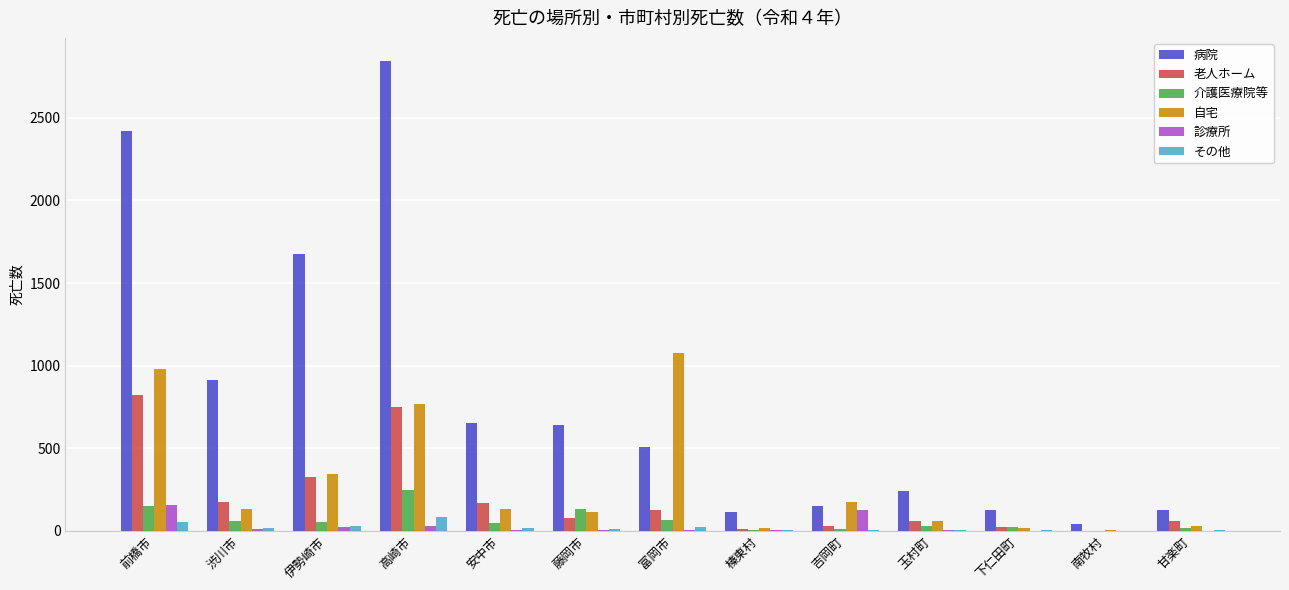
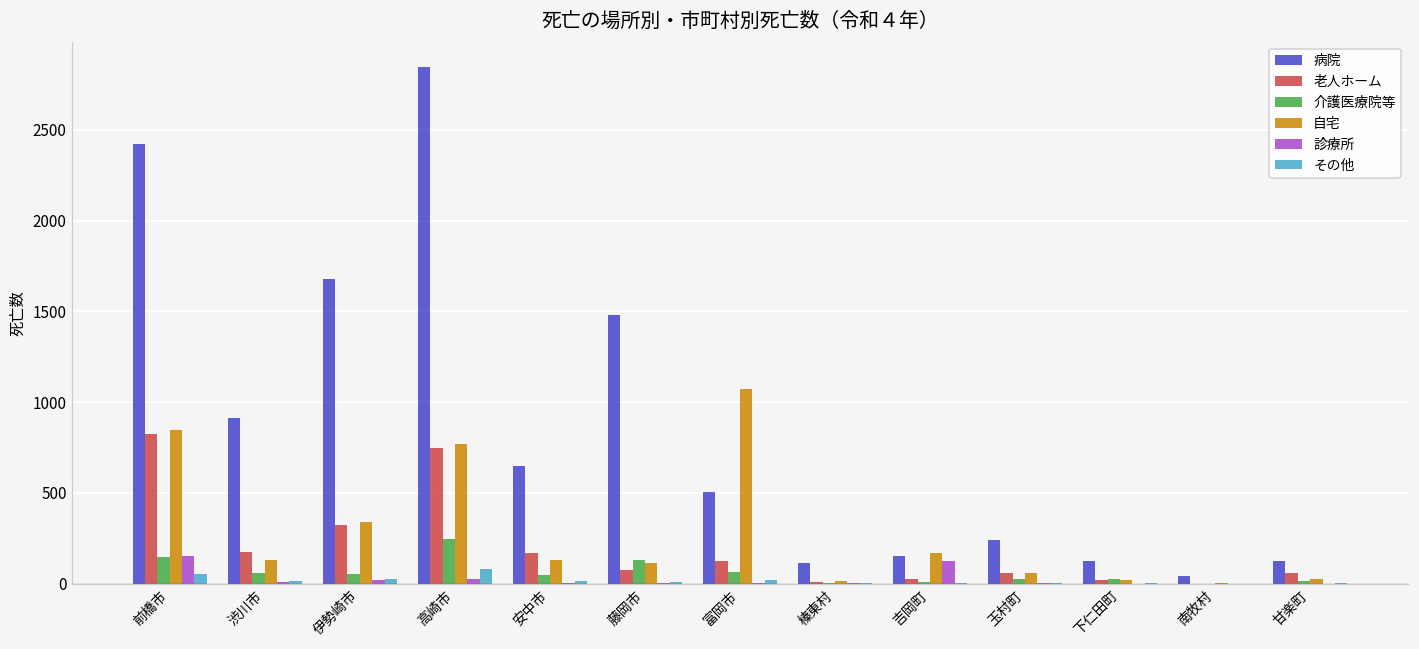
自宅, 前橋市: 980 -> 840
病院, 藤岡市: 640 -> 1480
